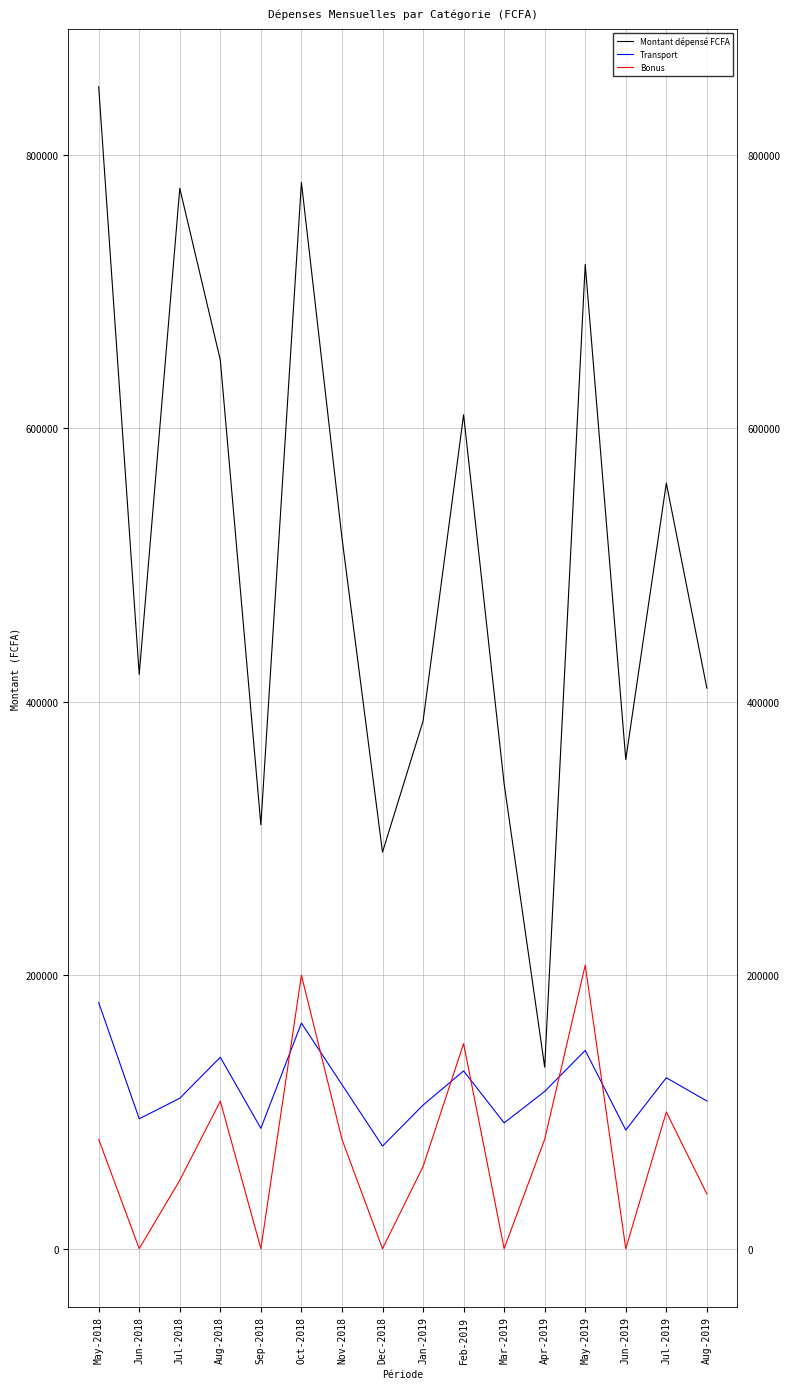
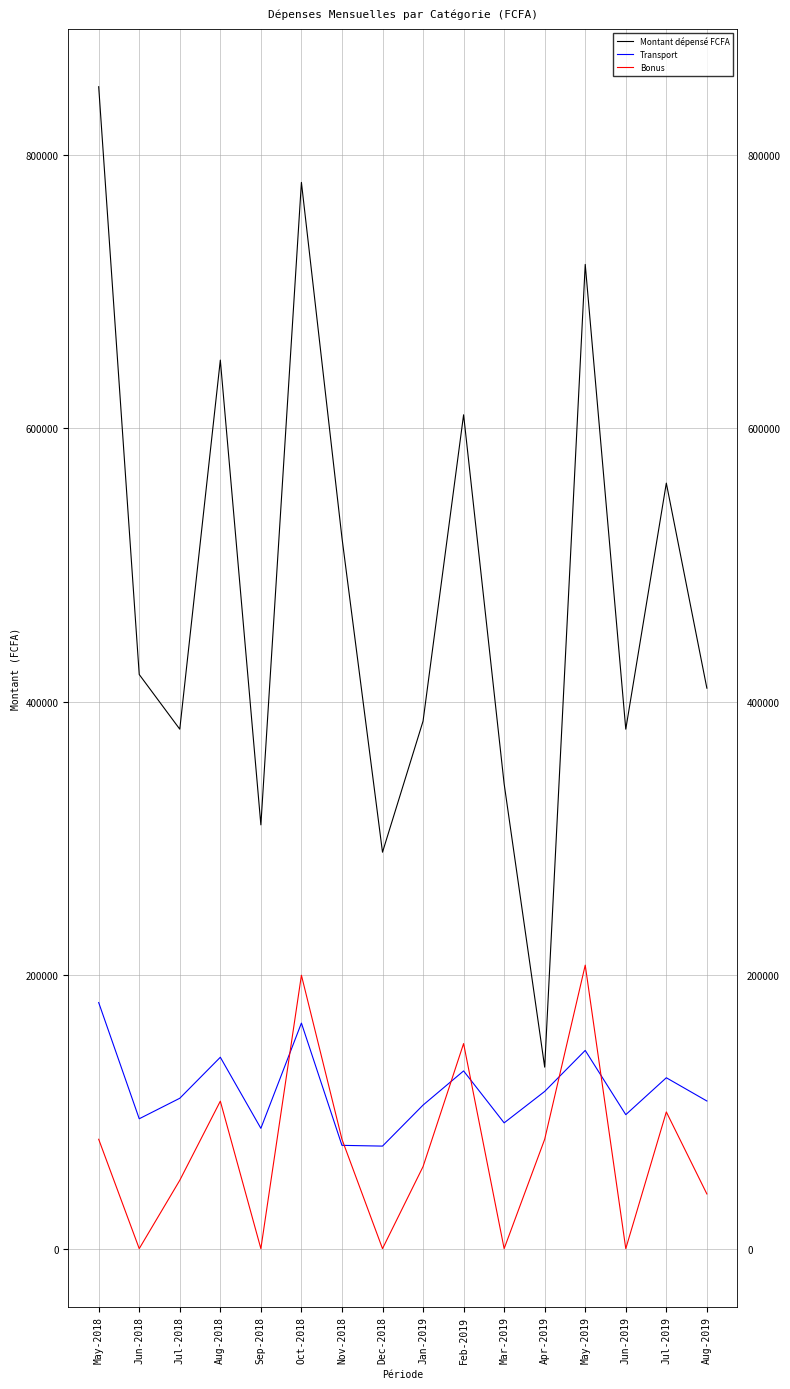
Montant dépensé FCFA, Jul-2018: 776000 -> 380000
Transport, Nov-2018: 120000 -> 76000
Montant dépensé FCFA, Jun-2019: 358000 -> 380000
Transport, Jun-2019: 87000 -> 98000
